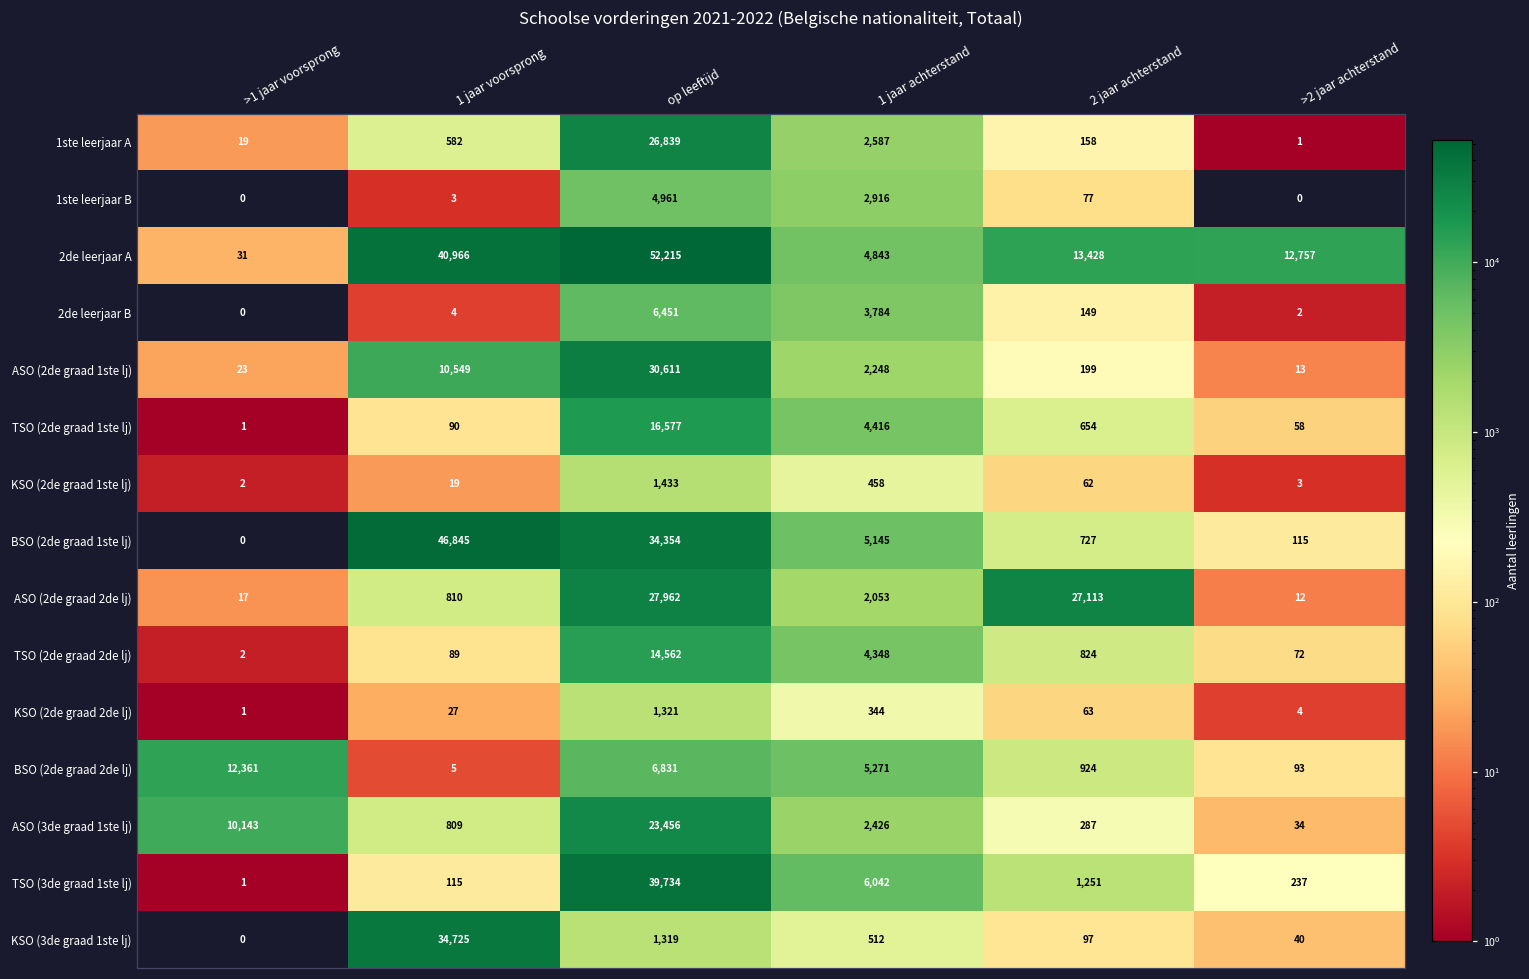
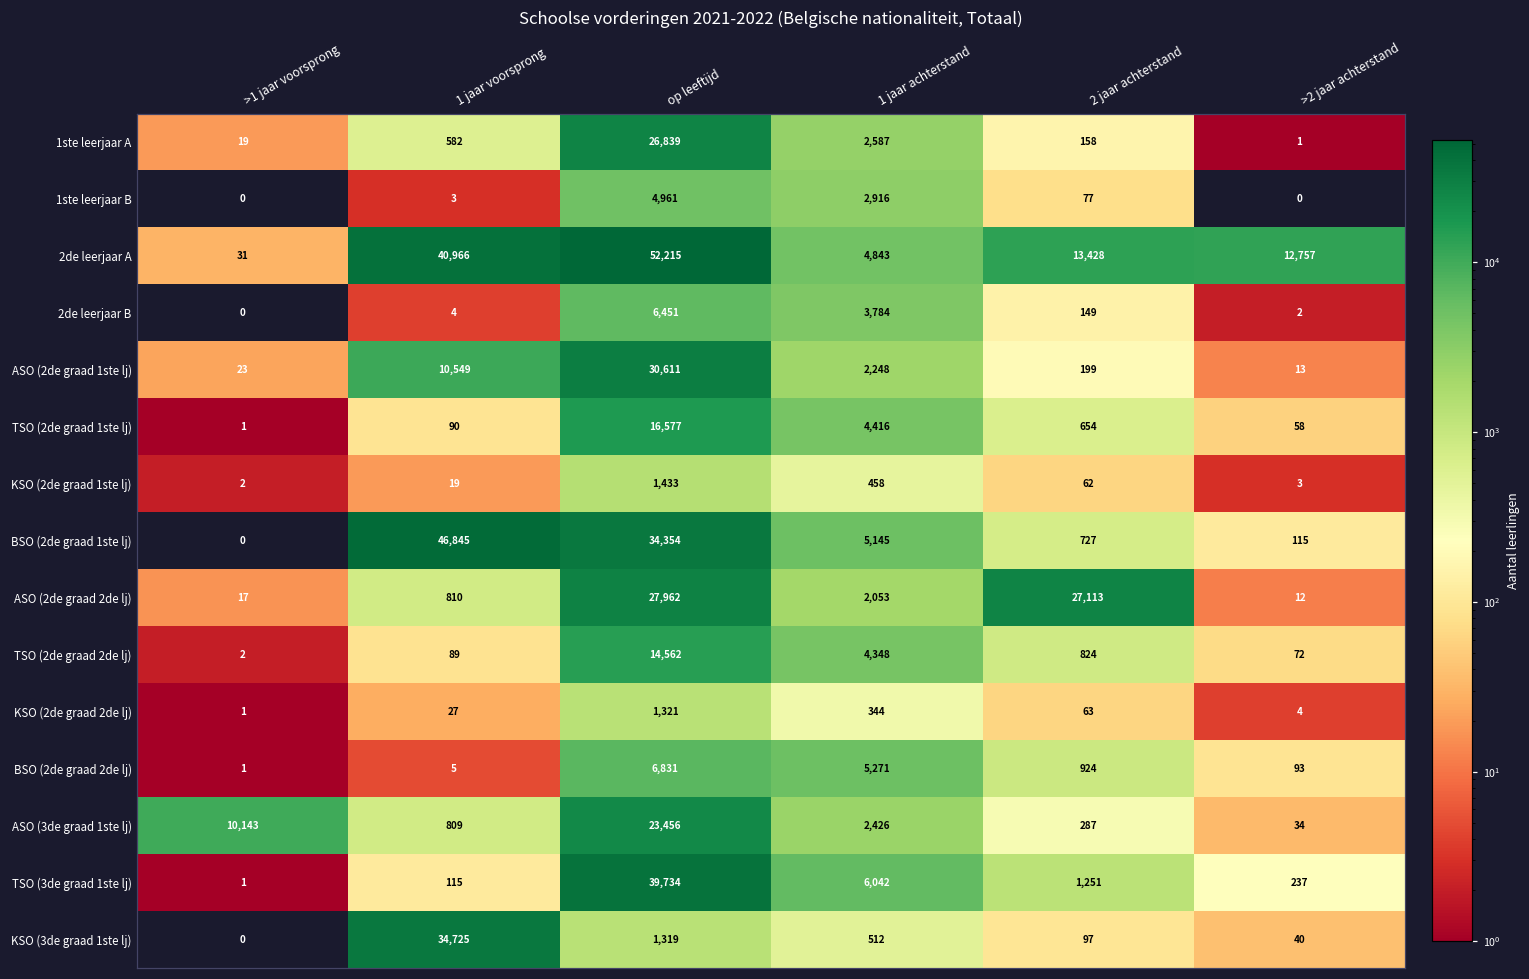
BSO (2de graad 2de lj), >1 jaar voorsprong: 12,361 -> 1
